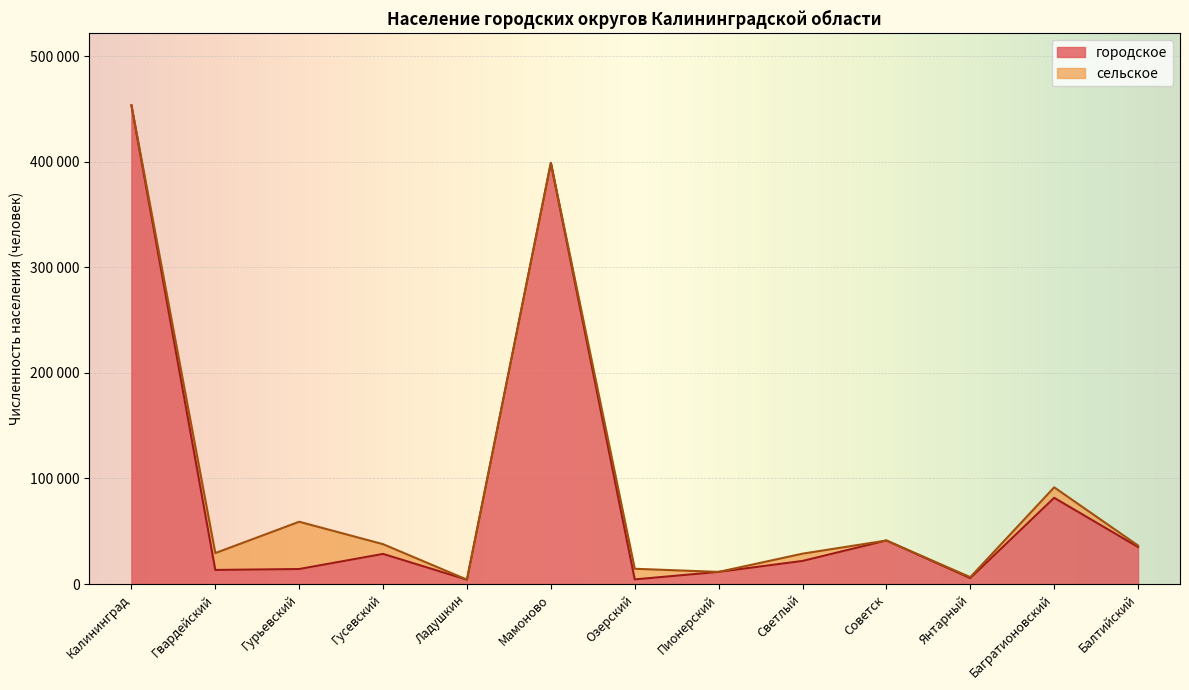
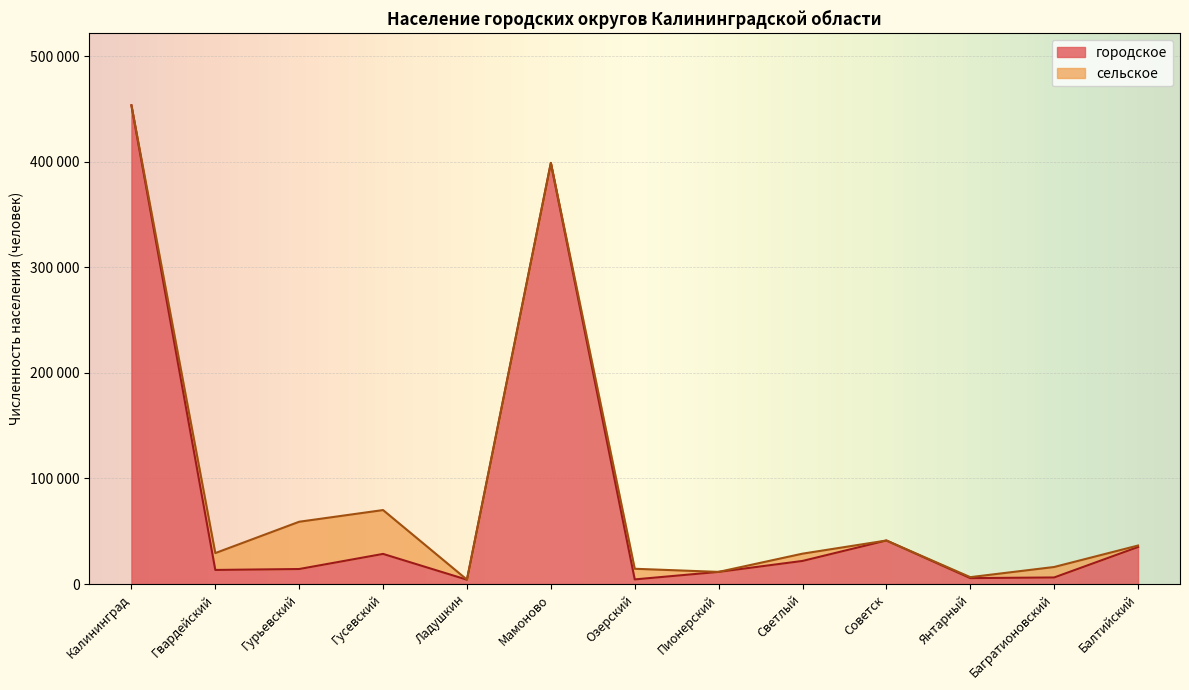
сельское, Гусевский: 9000 -> 42000
городское, Багратионовский: 82000 -> 6000
